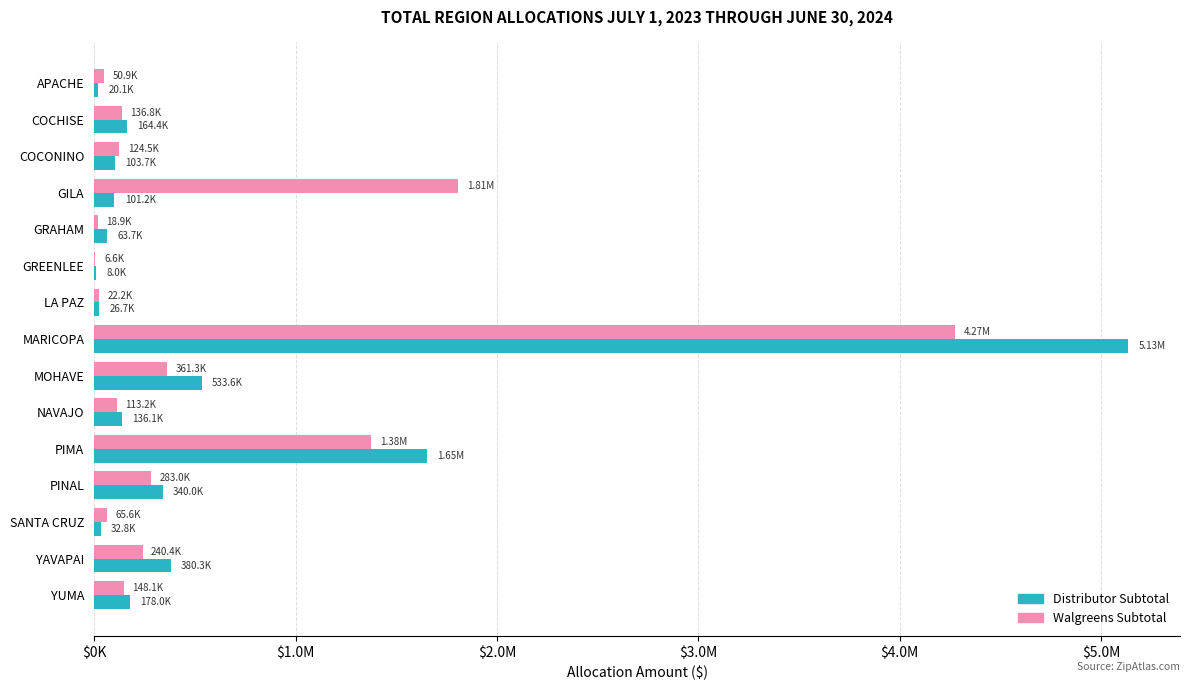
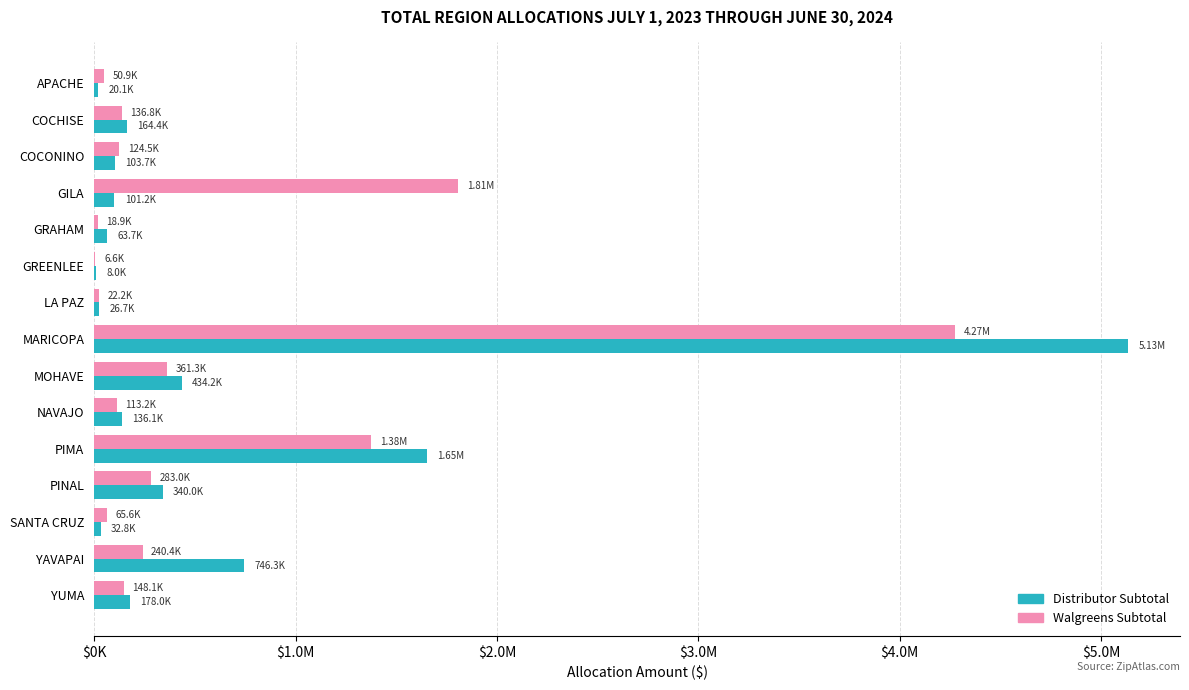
Distributor Subtotal, MOHAVE: 533.6K -> 434.2K
Distributor Subtotal, YAVAPAI: 380.3K -> 746.3K
